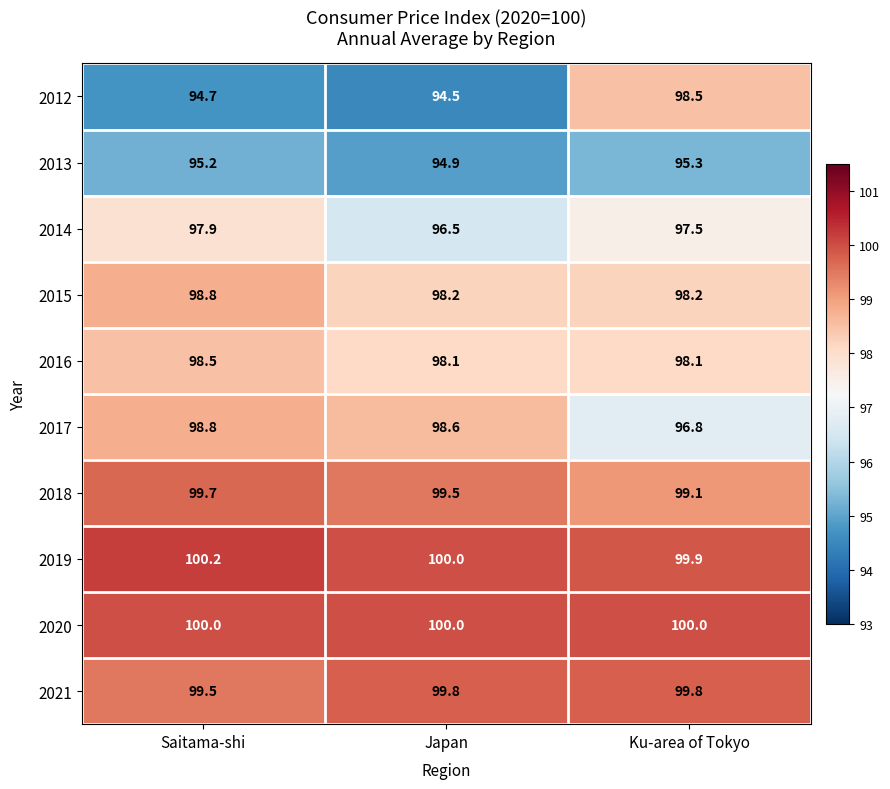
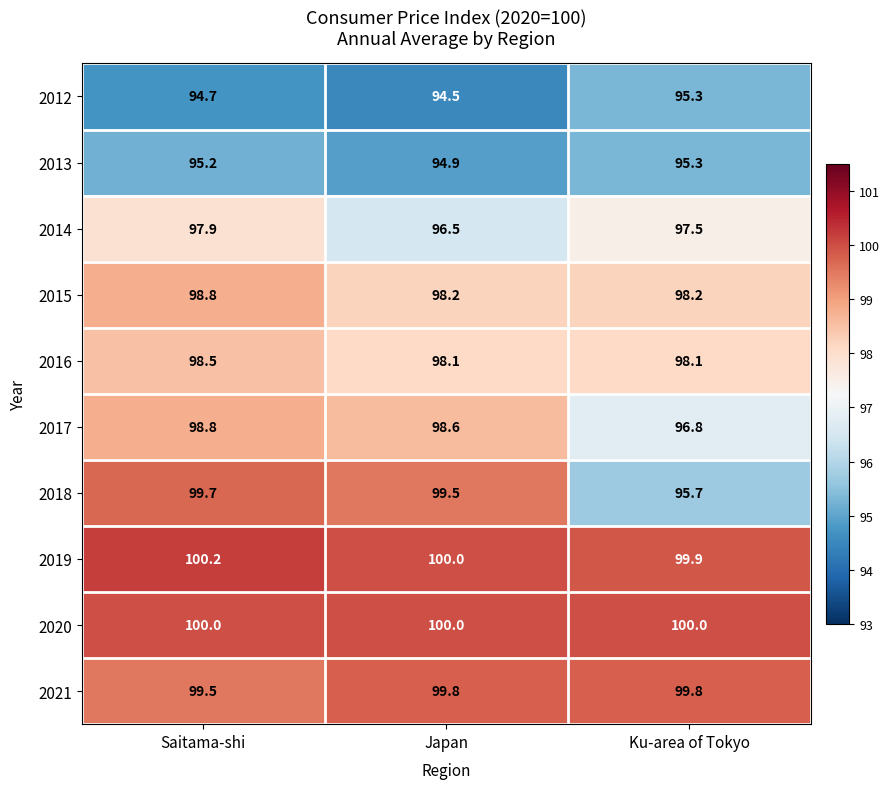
2012, Ku-area of Tokyo: 98.5 -> 95.3
2018, Ku-area of Tokyo: 99.1 -> 95.7
